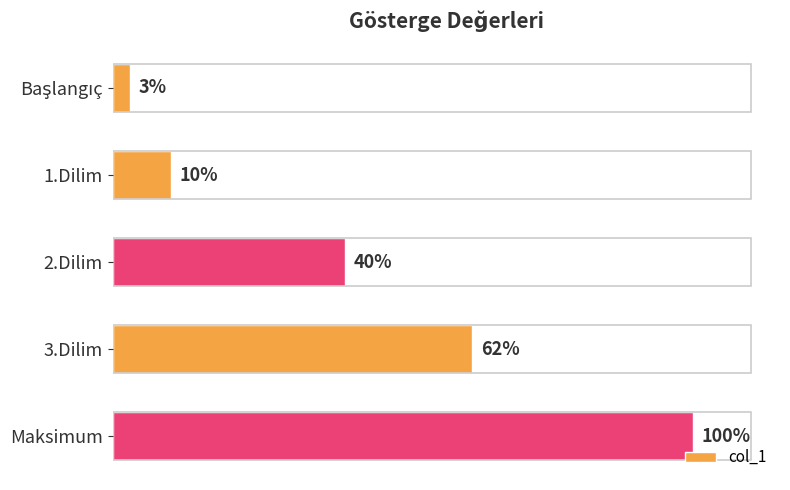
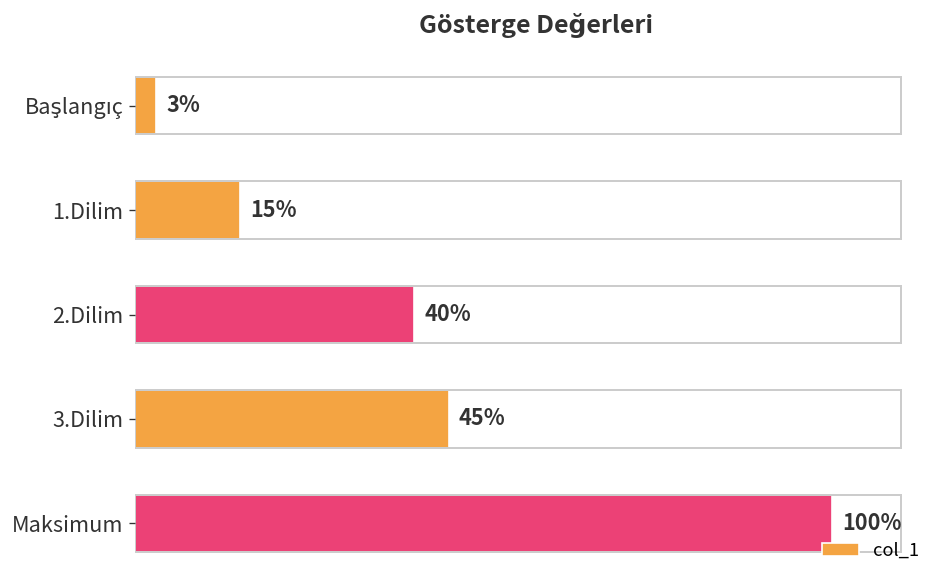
1.Dilim: 10% -> 15%
3.Dilim: 62% -> 45%
